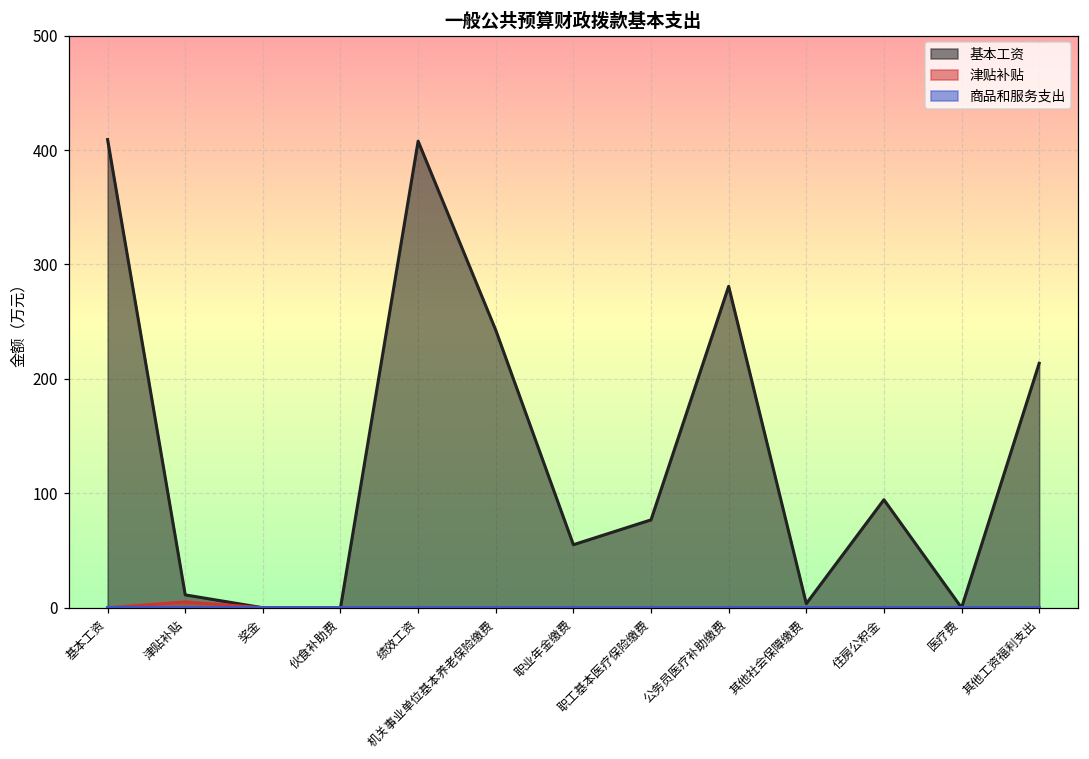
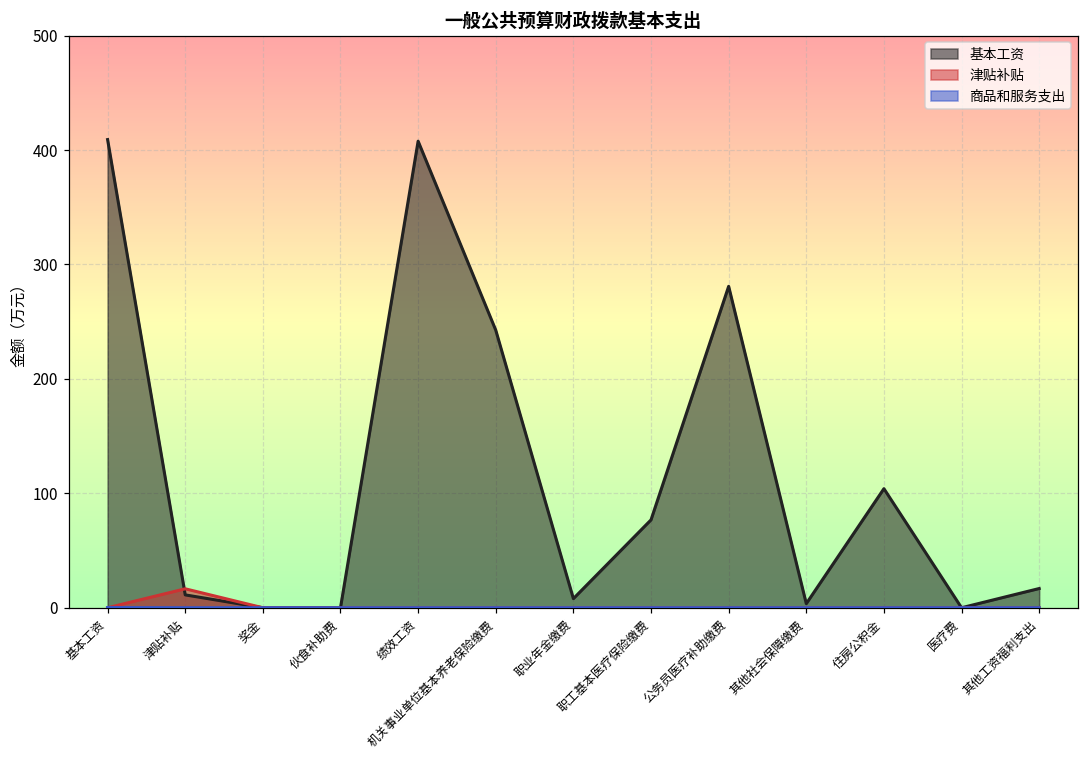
津贴补贴, 津贴补贴: 5 -> 17
基本工资, 职业年金缴费: 55 -> 8
基本工资, 住房公积金: 94 -> 104
基本工资, 其他工资福利支出: 214 -> 17
